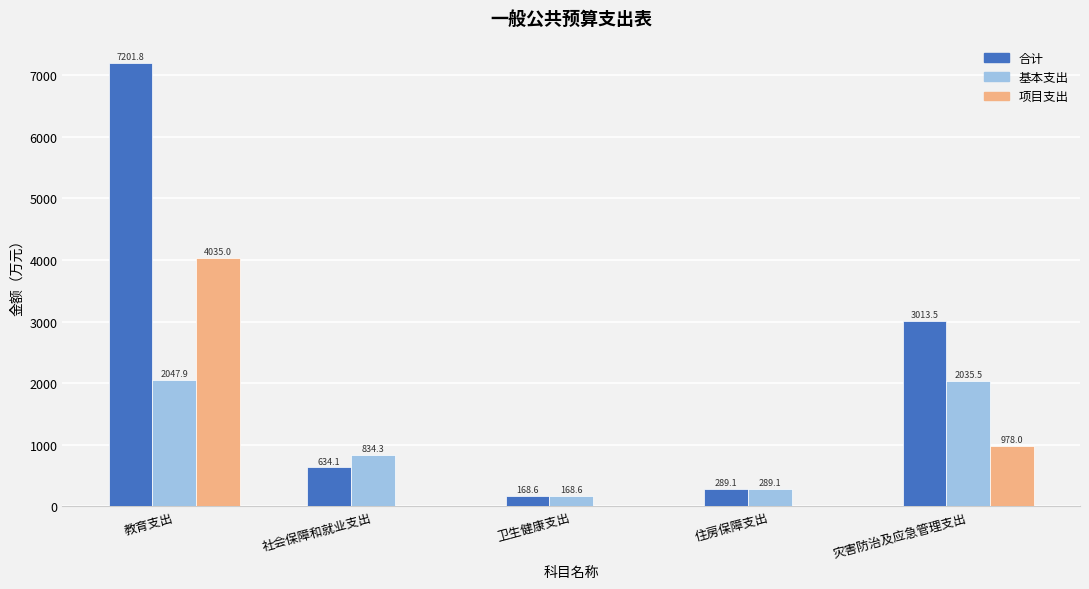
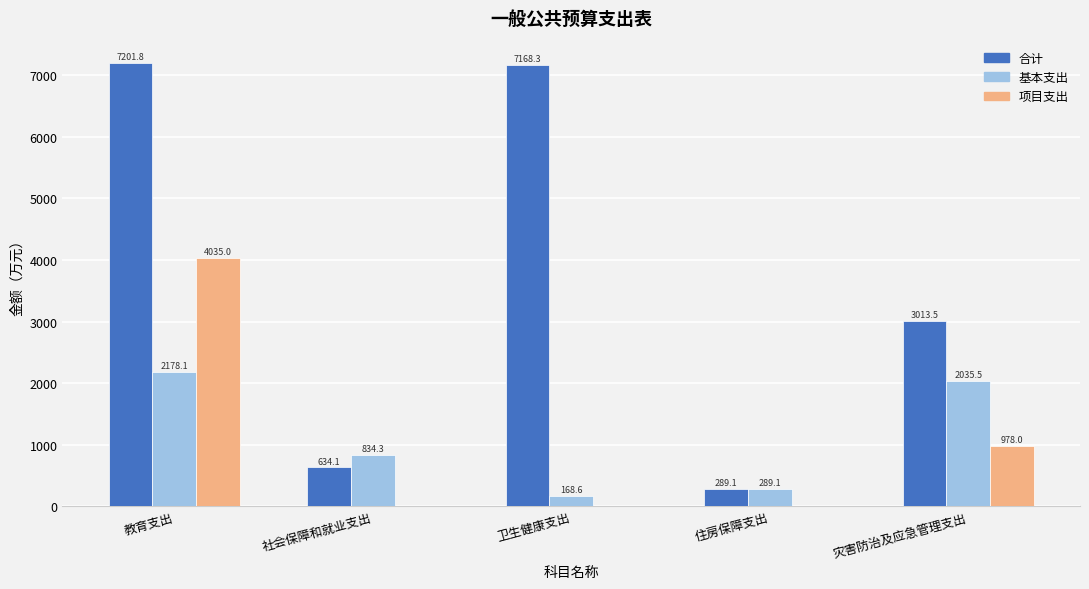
基本支出, 教育支出: 2047.9 -> 2178.1
合计, 卫生健康支出: 168.6 -> 7168.3
